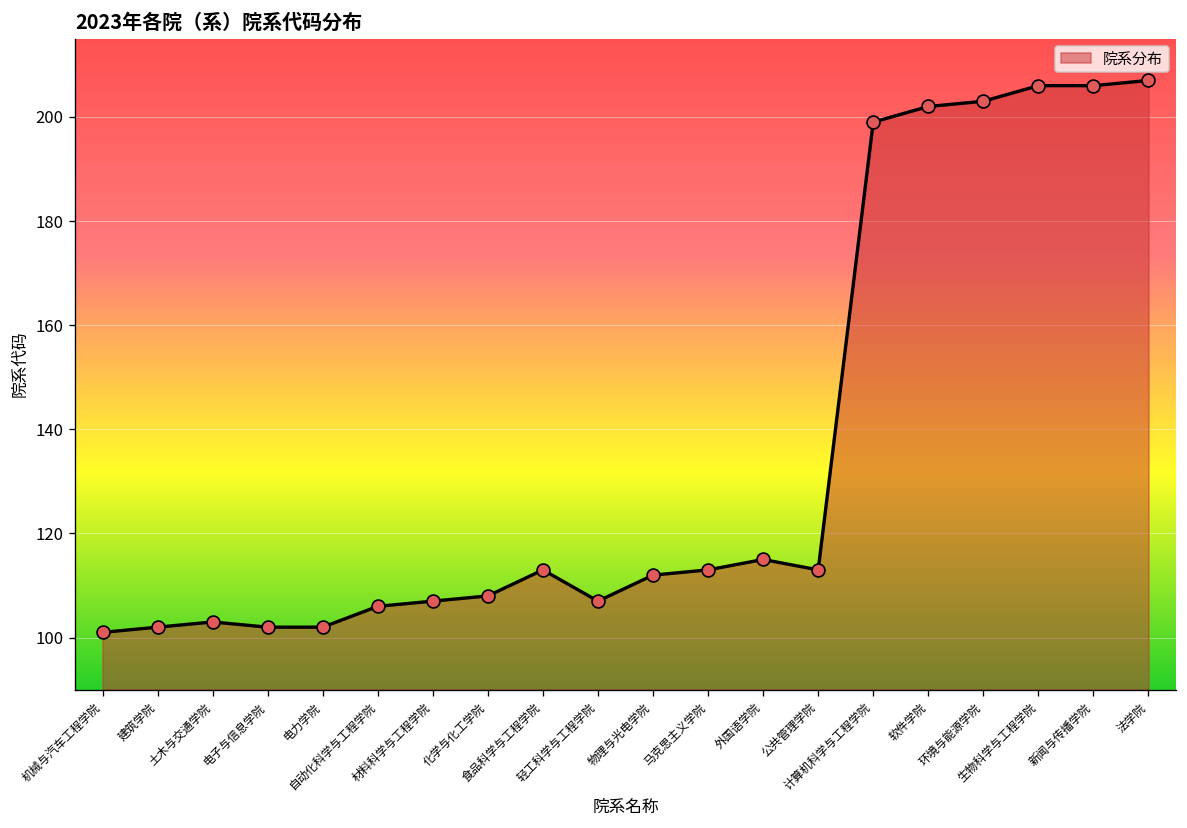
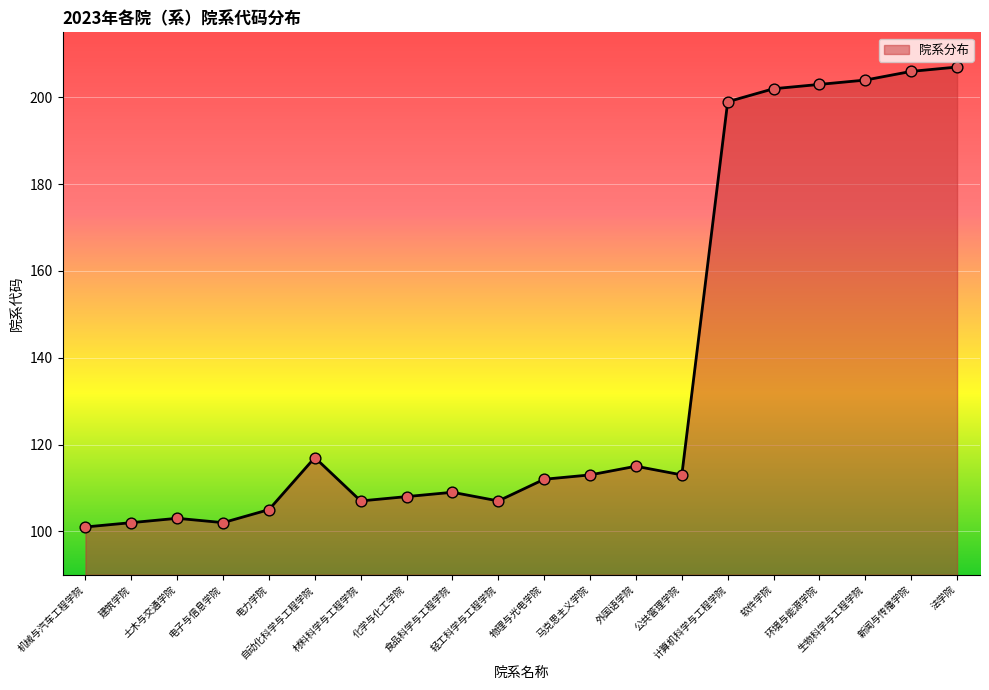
电力学院: 102 -> 105
自动化科学与工程学院: 106 -> 117
食品科学与工程学院: 113 -> 109
生物科学与工程学院: 206 -> 204
